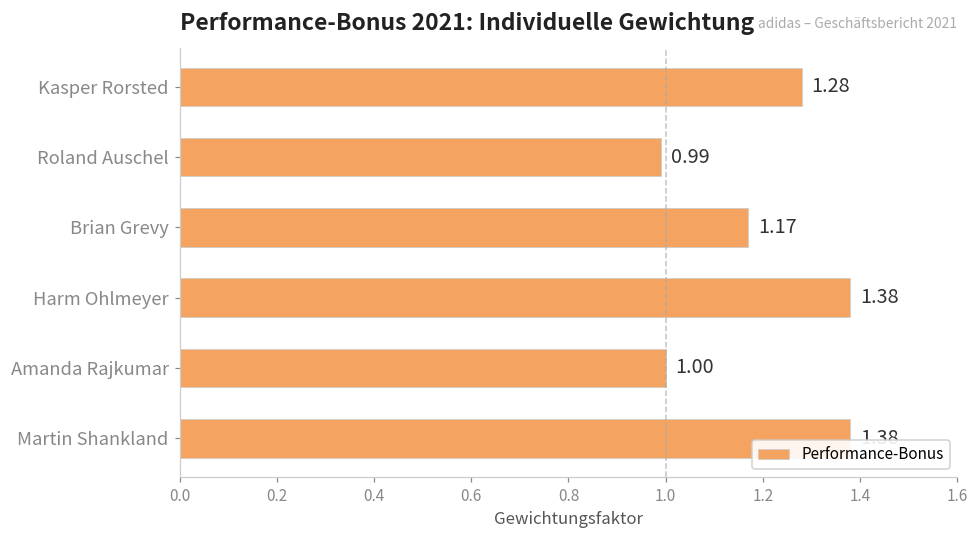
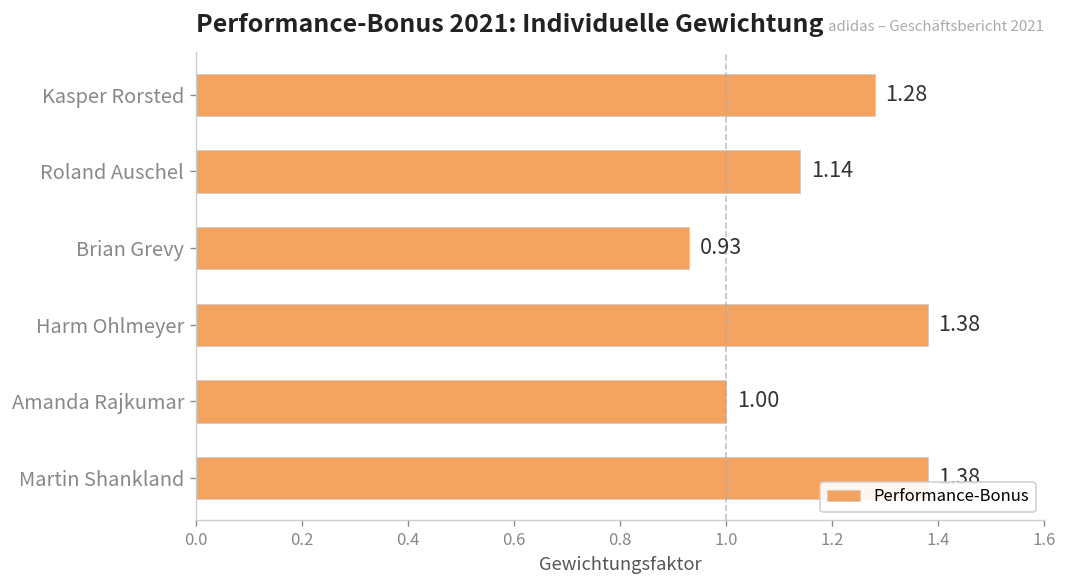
Roland Auschel: 0.99 -> 1.14
Brian Grevy: 1.17 -> 0.93
